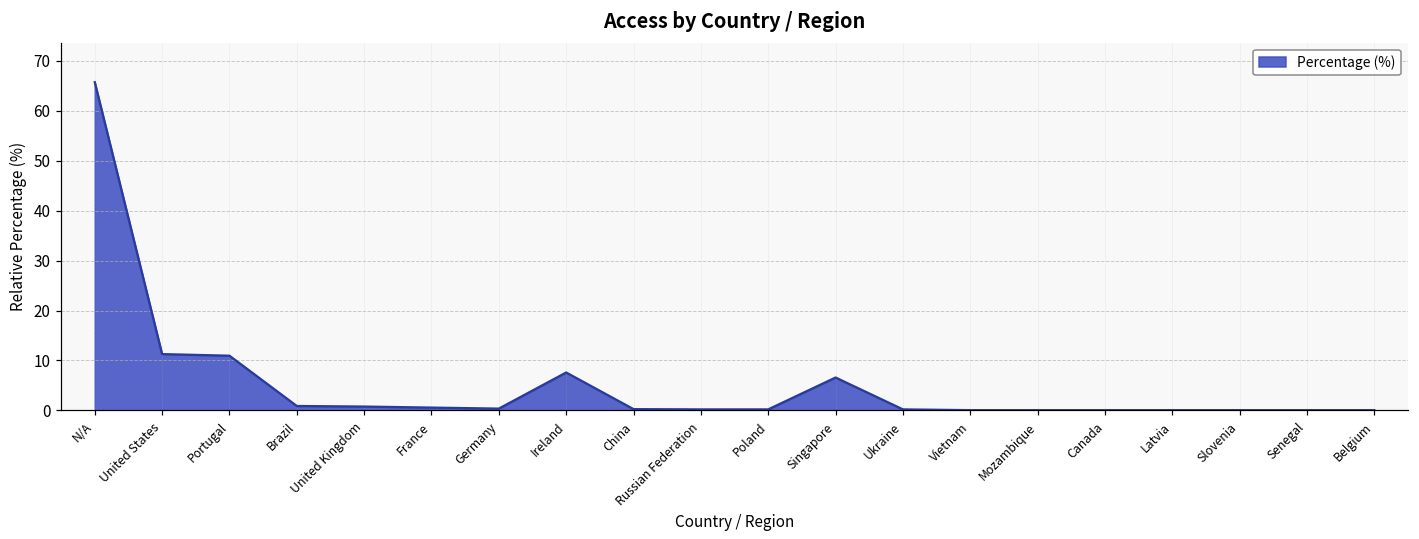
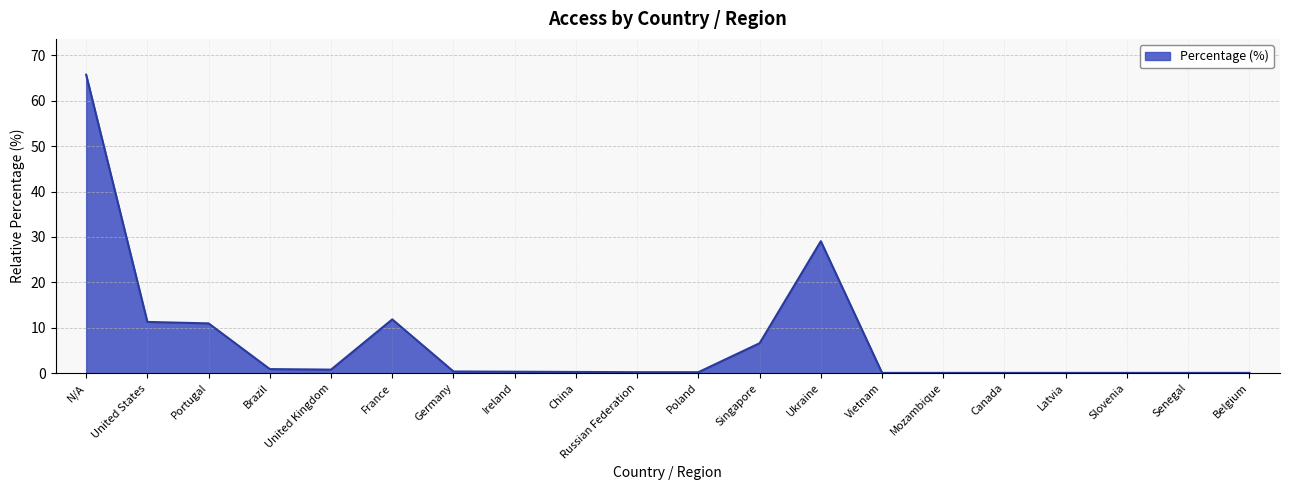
France: 1 -> 12
Ireland: 8 -> 0
Ukraine: 0 -> 29
